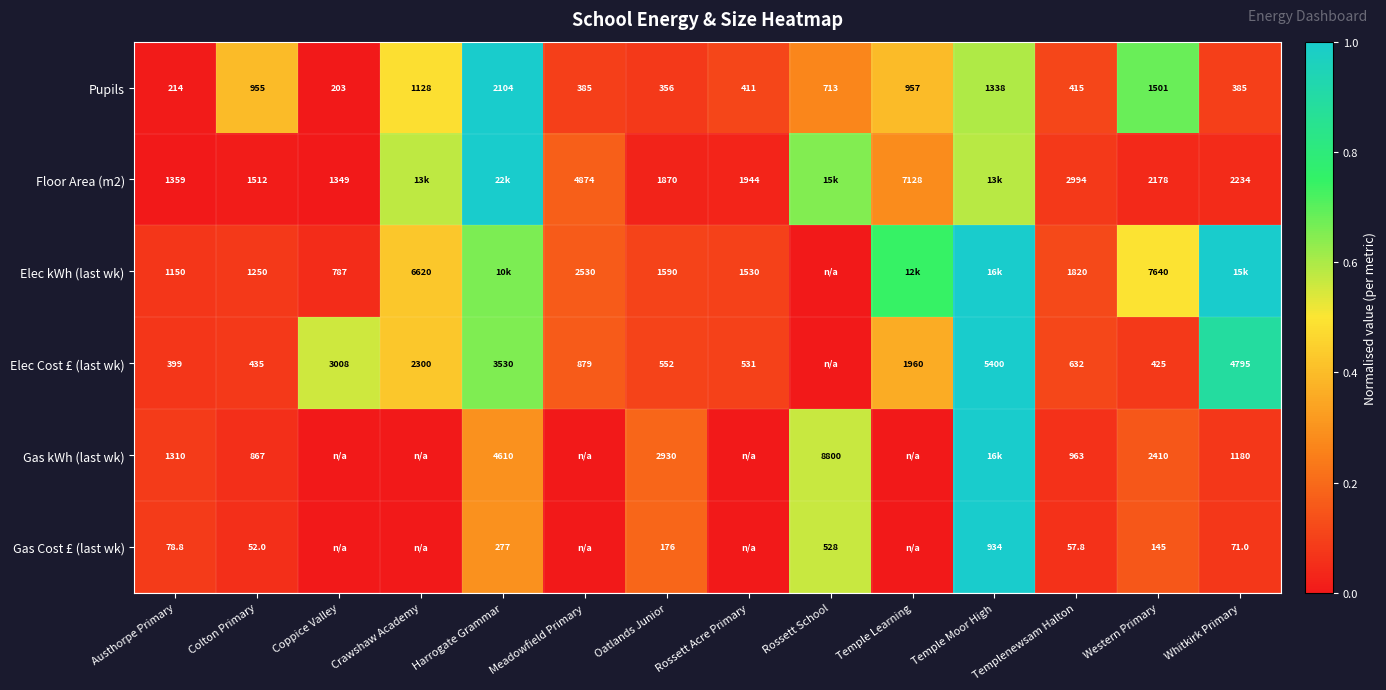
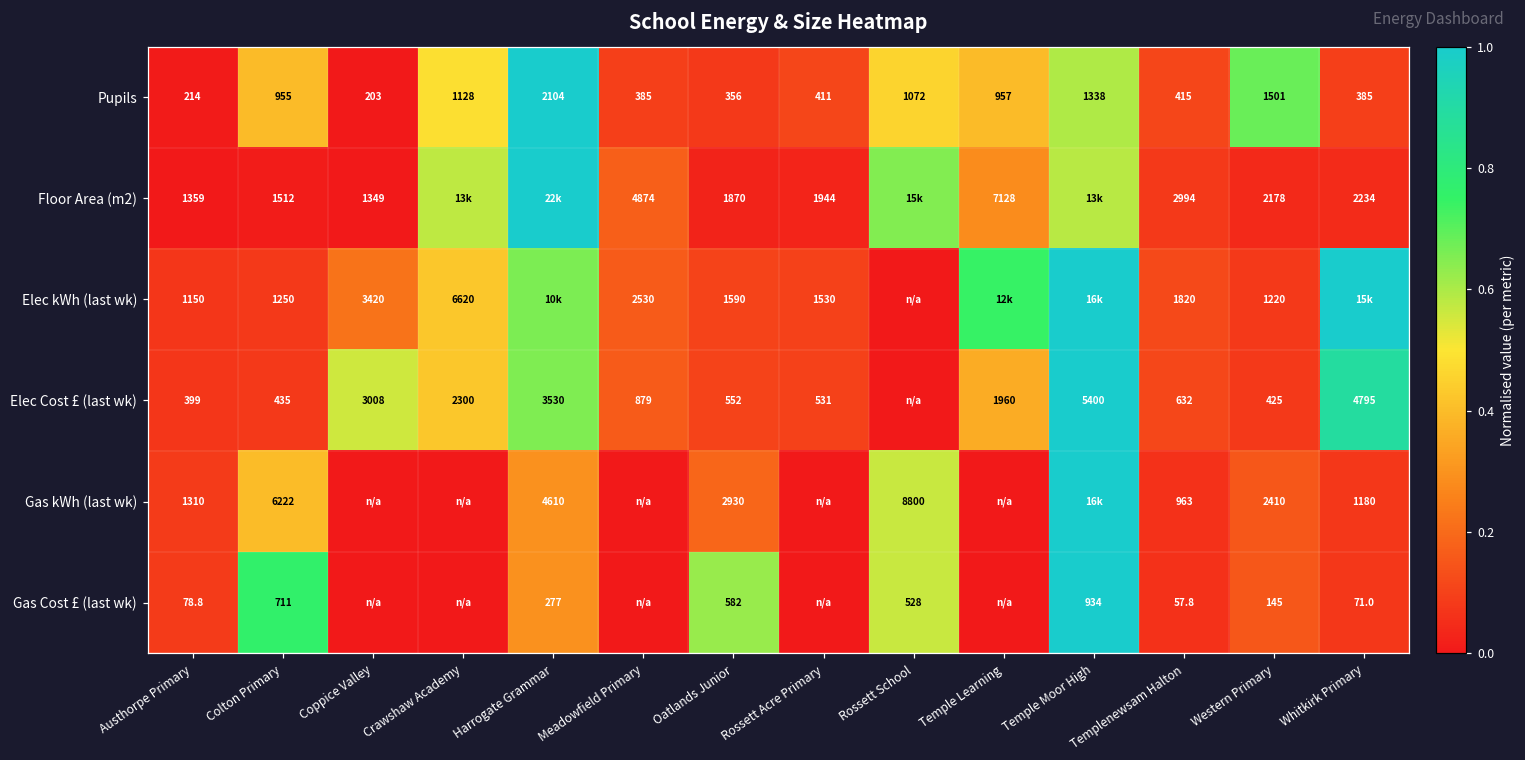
Pupils, Rossett School: 713 -> 1072
Elec kWh (last wk), Coppice Valley: 787 -> 3420
Elec kWh (last wk), Western Primary: 7640 -> 1220
Gas kWh (last wk), Colton Primary: 867 -> 6222
Gas Cost £ (last wk), Colton Primary: 52.0 -> 711
Gas Cost £ (last wk), Oatlands Junior: 176 -> 582
